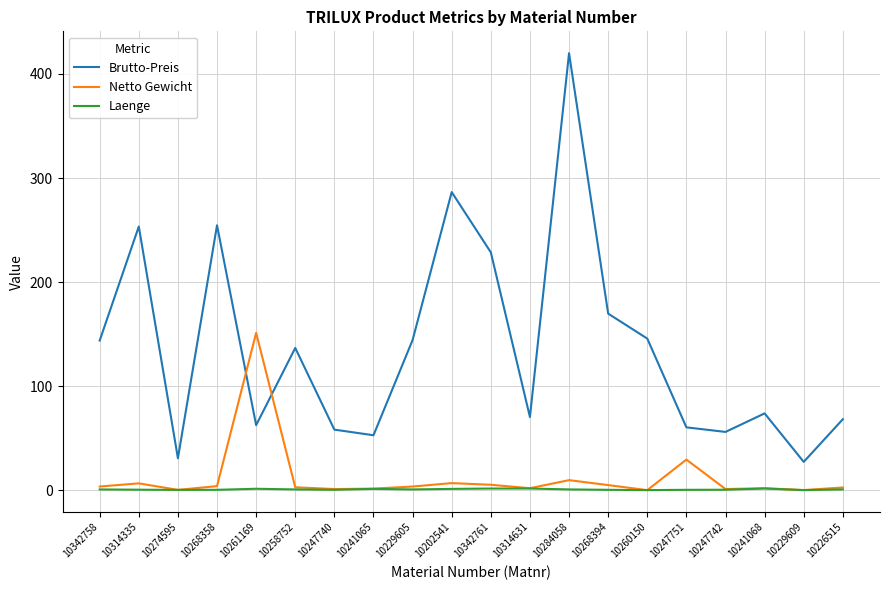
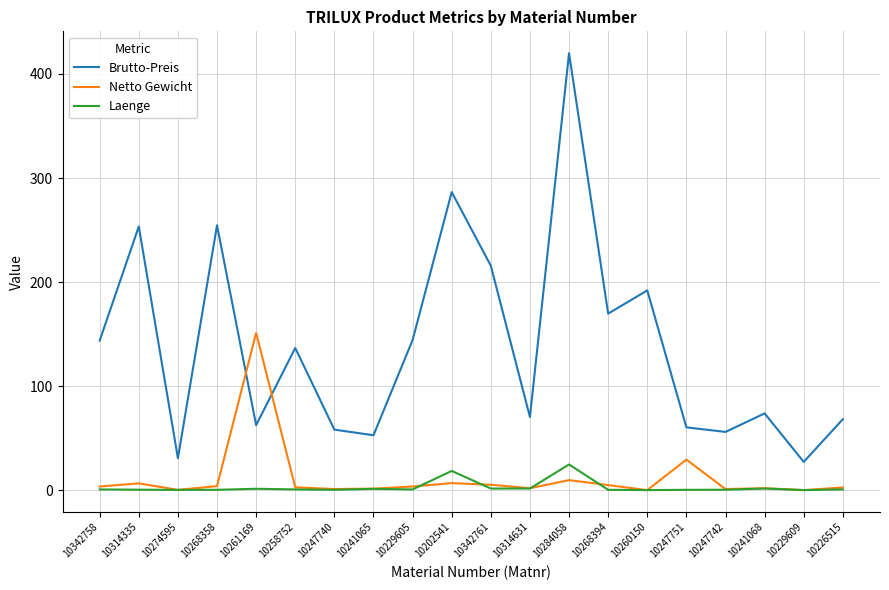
Laenge, 10202541: 1 -> 19
Brutto-Preis, 10342761: 229 -> 216
Laenge, 10284058: 1 -> 25
Brutto-Preis, 10260150: 146 -> 192
